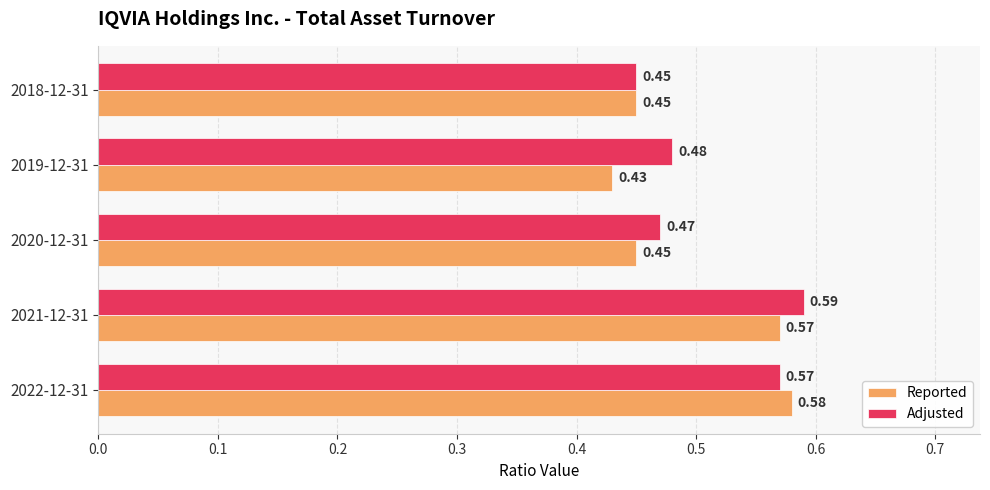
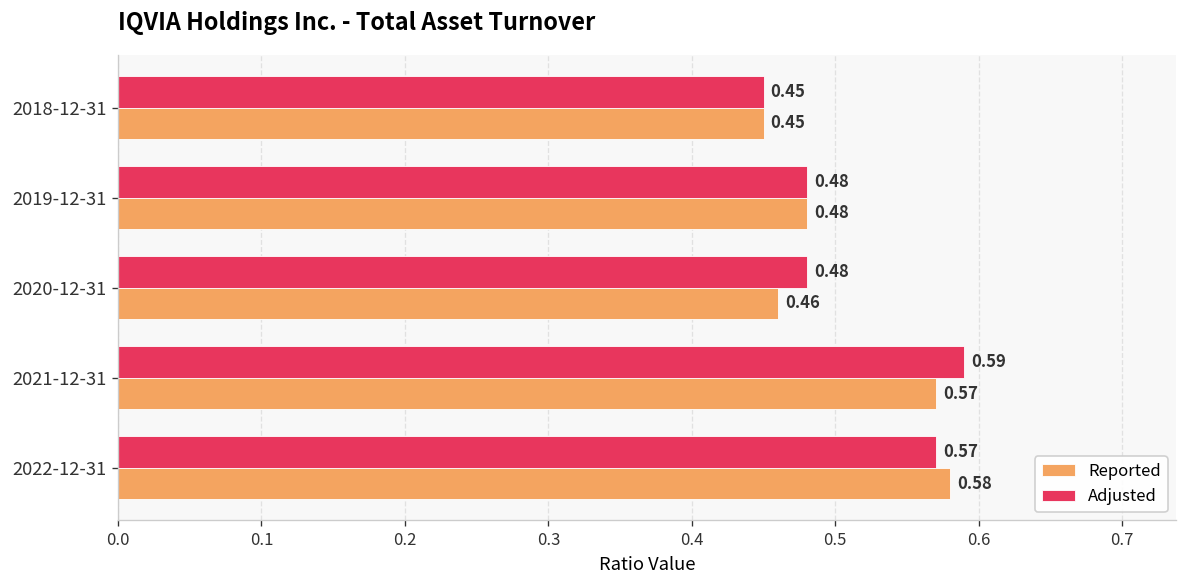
Reported, 2019-12-31: 0.43 -> 0.48
Adjusted, 2020-12-31: 0.47 -> 0.48
Reported, 2020-12-31: 0.45 -> 0.46
